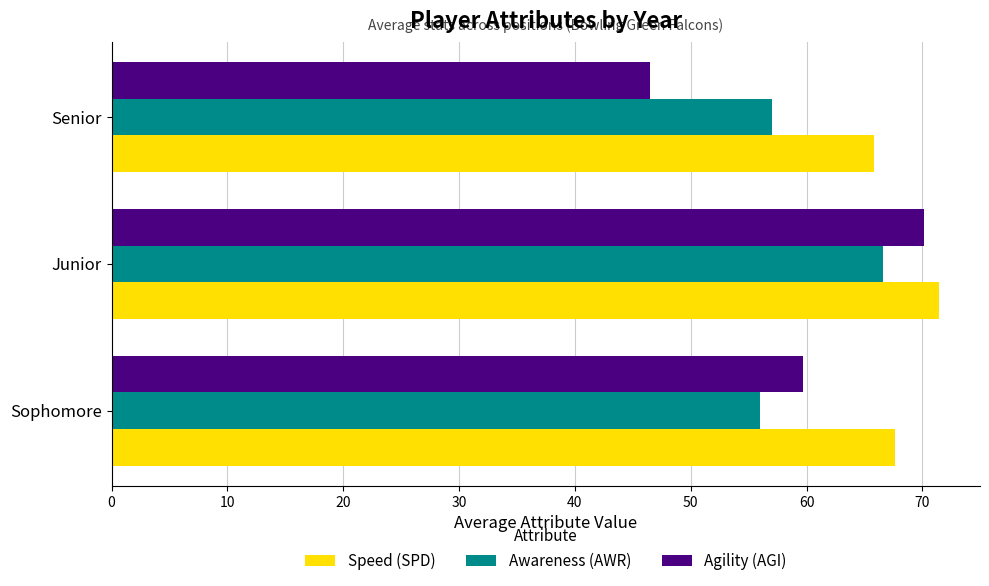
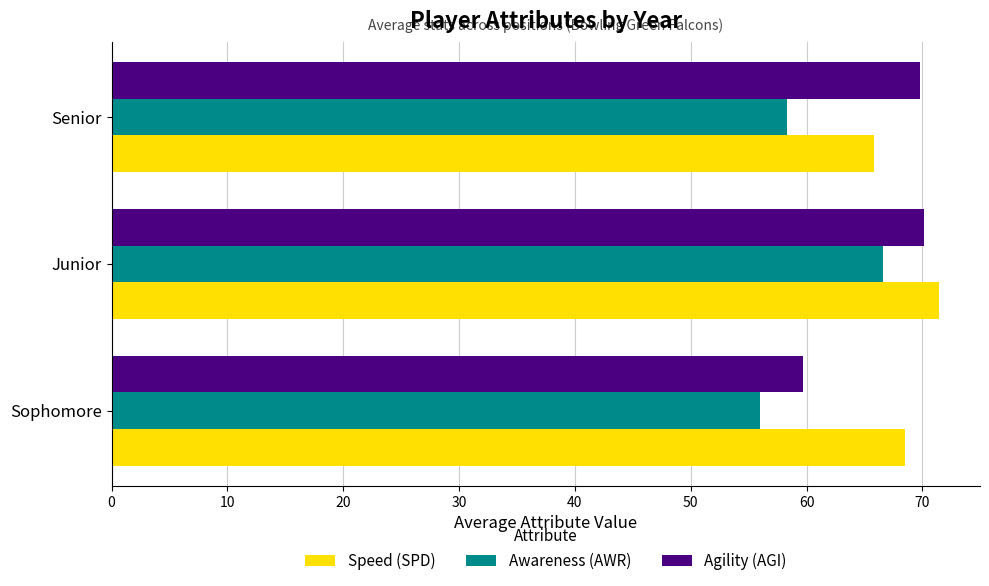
Agility (AGI), Senior: 46.5 -> 69.8
Awareness (AWR), Senior: 57.0 -> 58.3
Speed (SPD), Sophomore: 67.6 -> 68.5
